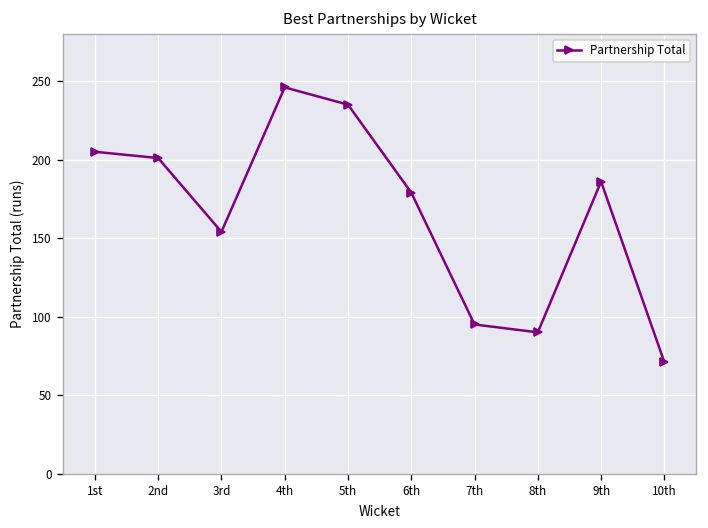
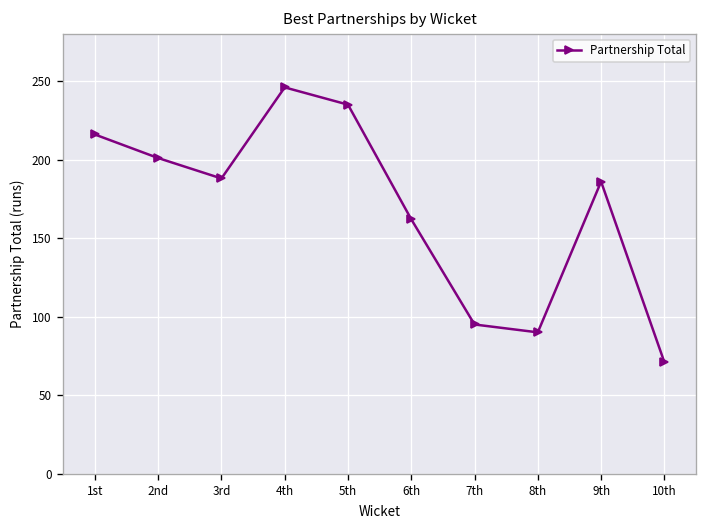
1st: 205 -> 216
3rd: 154 -> 188
6th: 179 -> 162
